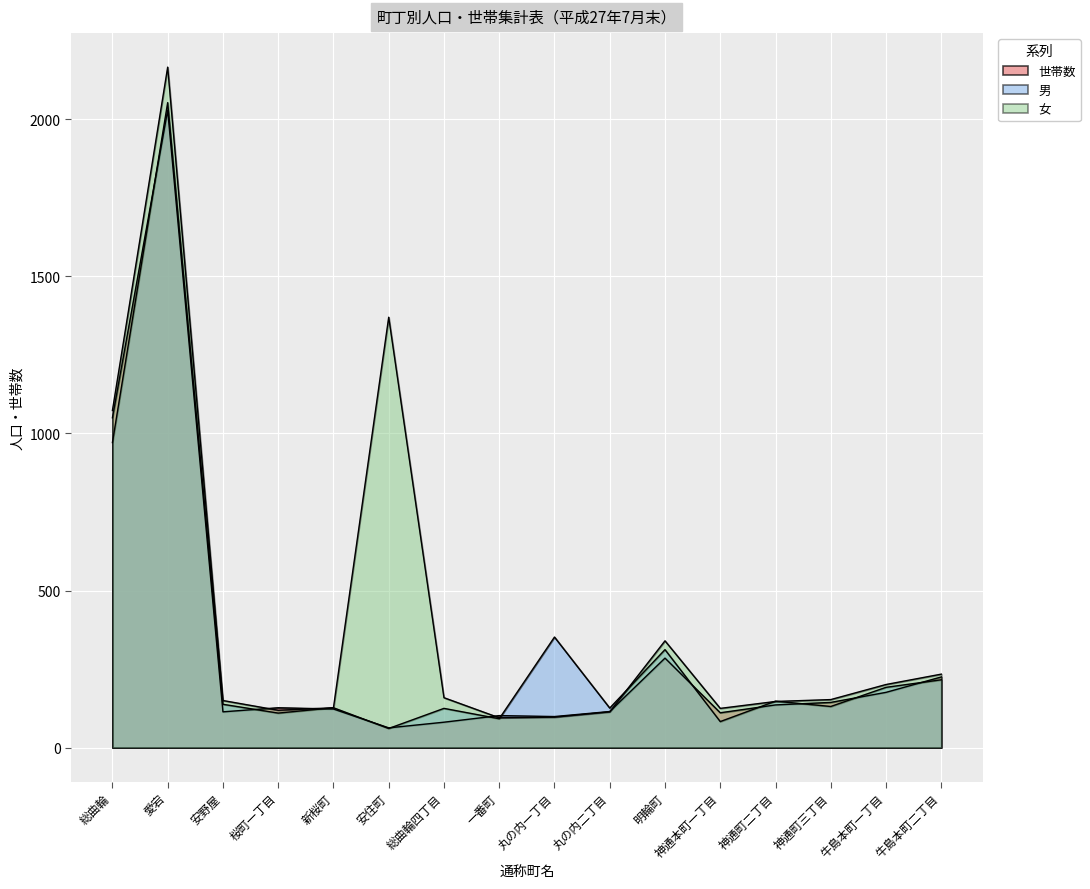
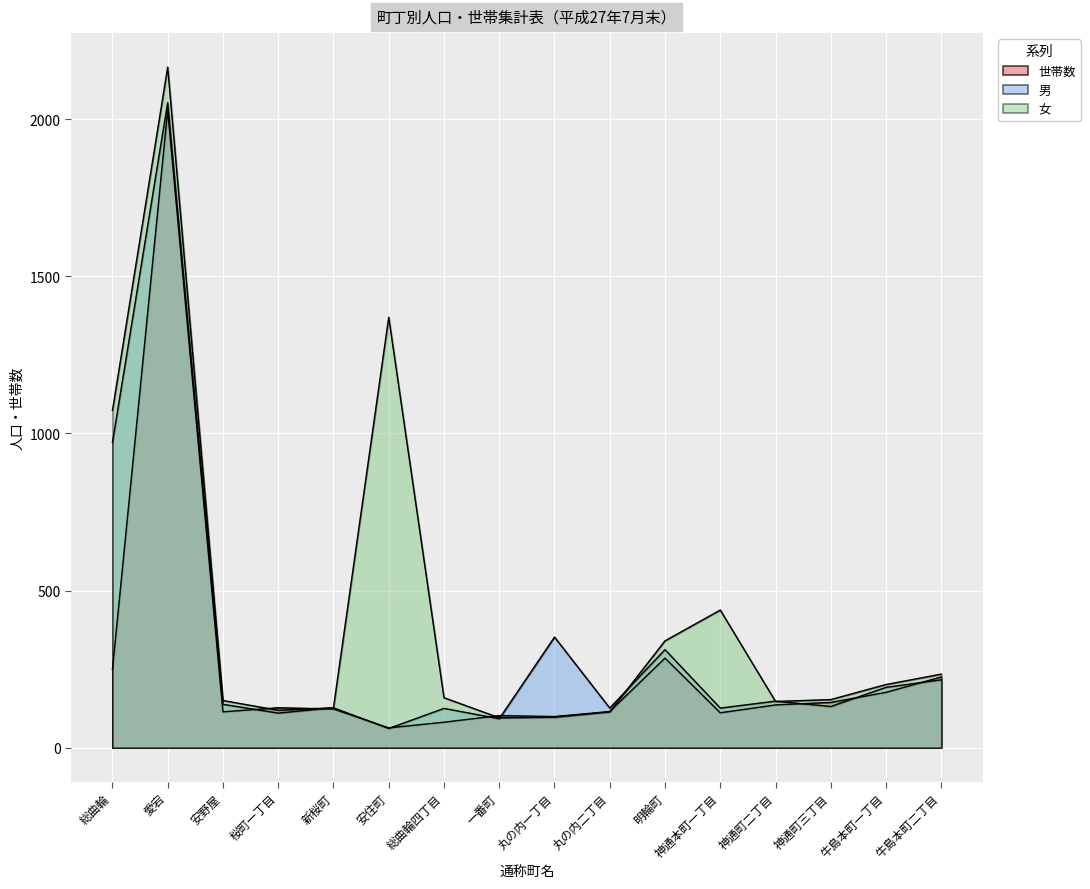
世帯数, 総曲輪: 1050 -> 250
男, 神通本町一丁目: 80 -> 130
女, 神通本町一丁目: 130 -> 440
